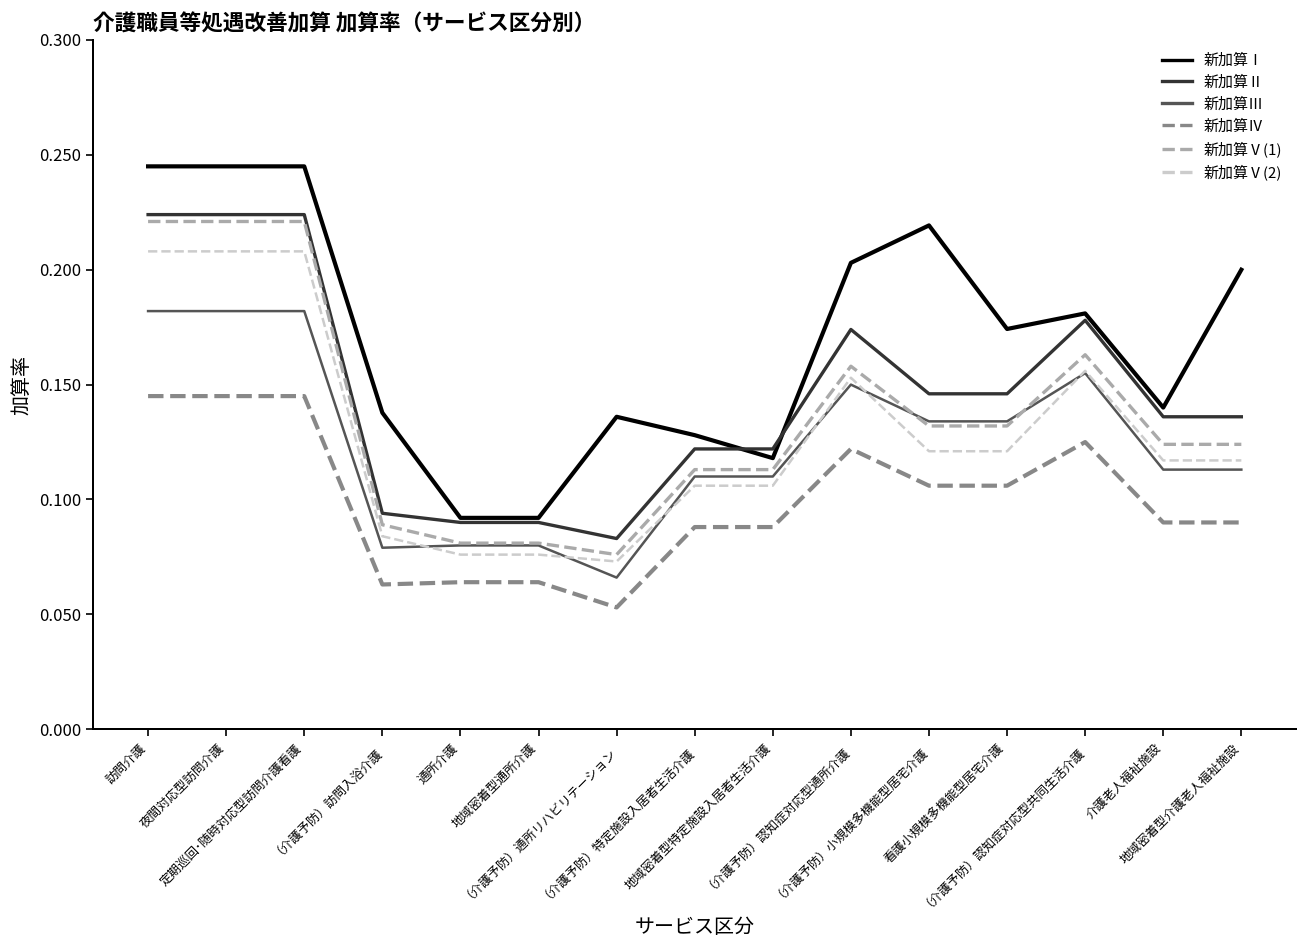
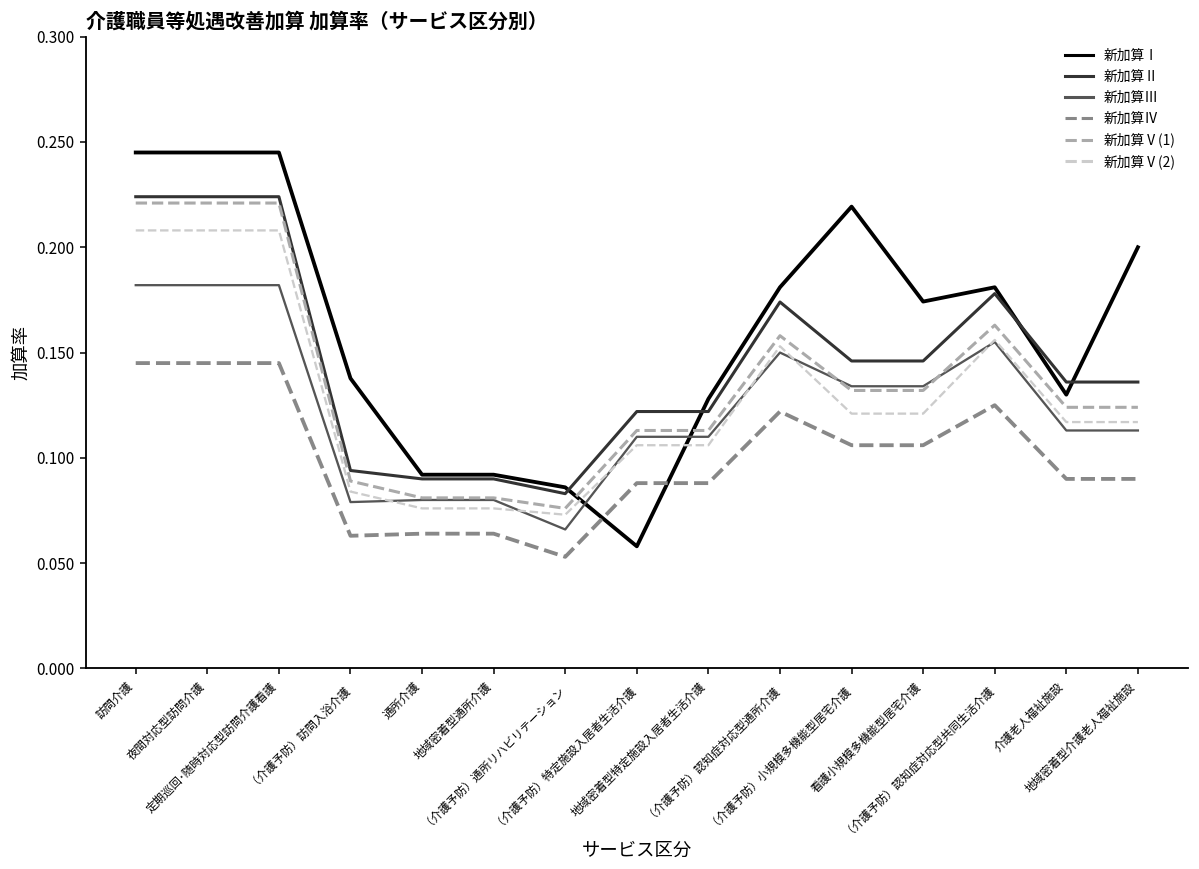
新加算Ⅰ, （介護予防）通所リハビリテーション: 0.136 -> 0.086
新加算Ⅰ, （介護予防）特定施設入居者生活介護: 0.128 -> 0.058
新加算Ⅰ, 地域密着型特定施設入居者生活介護: 0.118 -> 0.128
新加算Ⅰ, （介護予防）認知症対応型通所介護: 0.203 -> 0.181
新加算Ⅰ, 介護老人福祉施設: 0.14 -> 0.13
